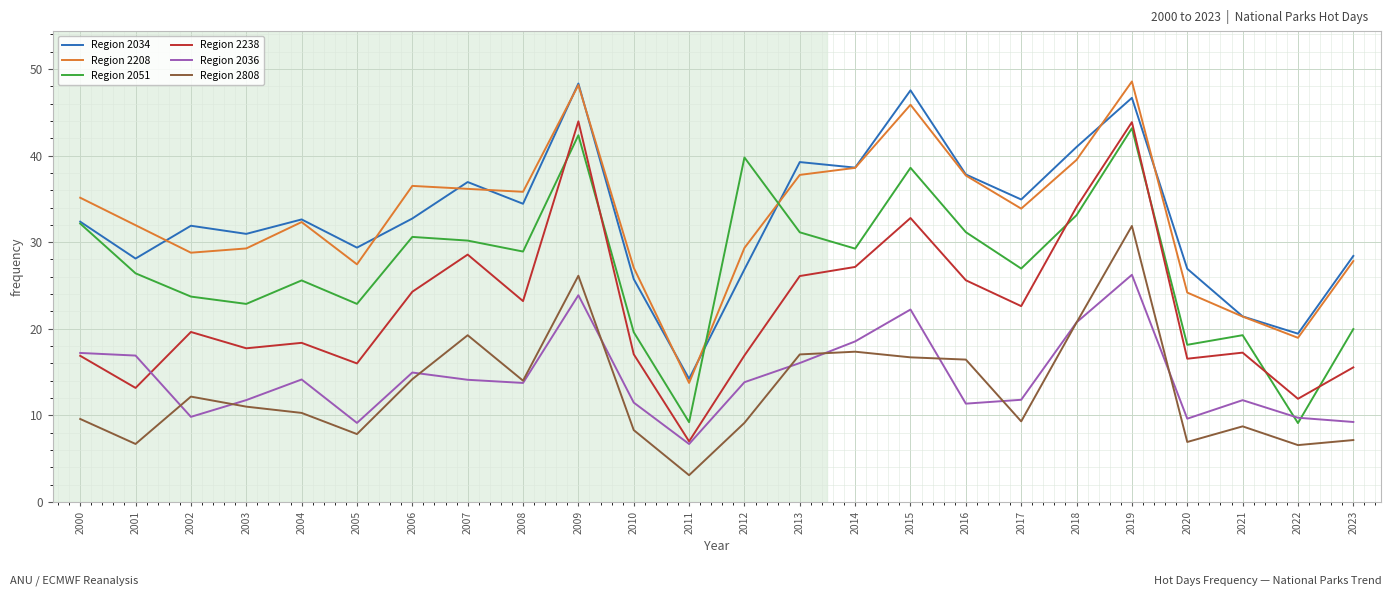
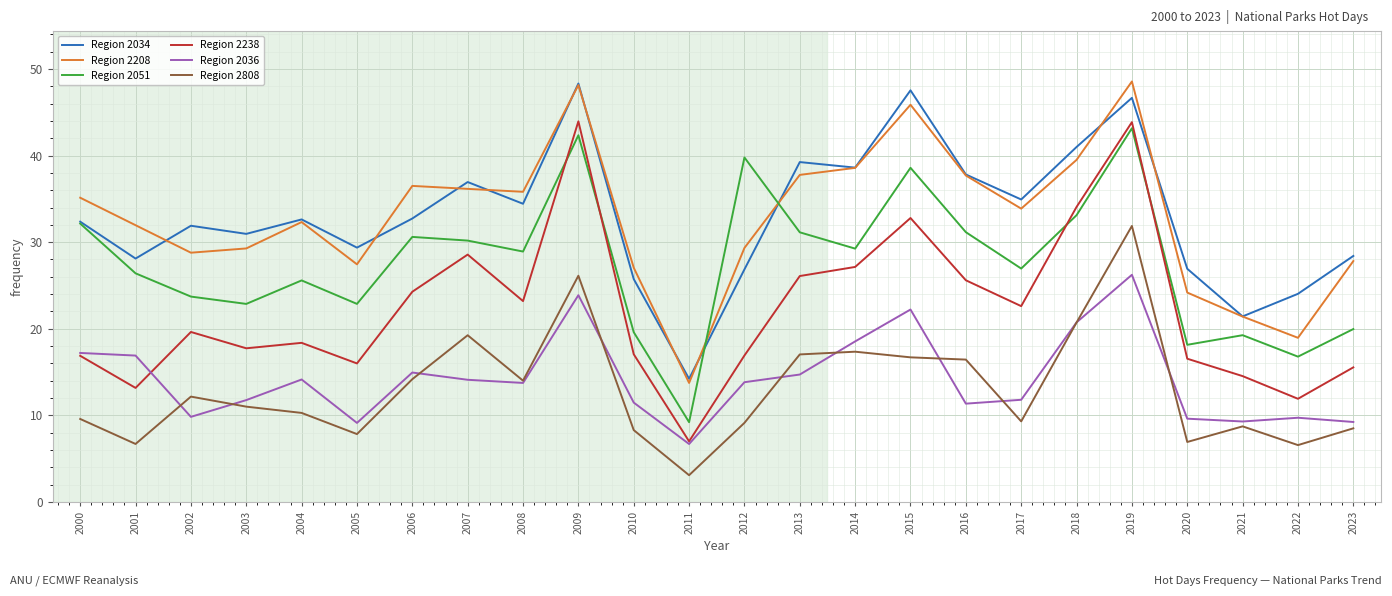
Region 2036, 2013: 16 -> 15
Region 2238, 2021: 17 -> 15
Region 2036, 2021: 12 -> 9
Region 2034, 2022: 19 -> 24
Region 2051, 2022: 9 -> 17
Region 2808, 2023: 7 -> 9
